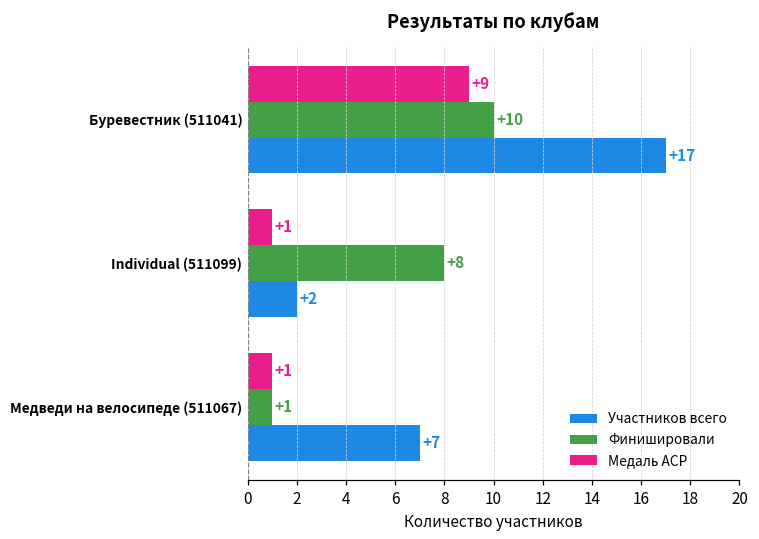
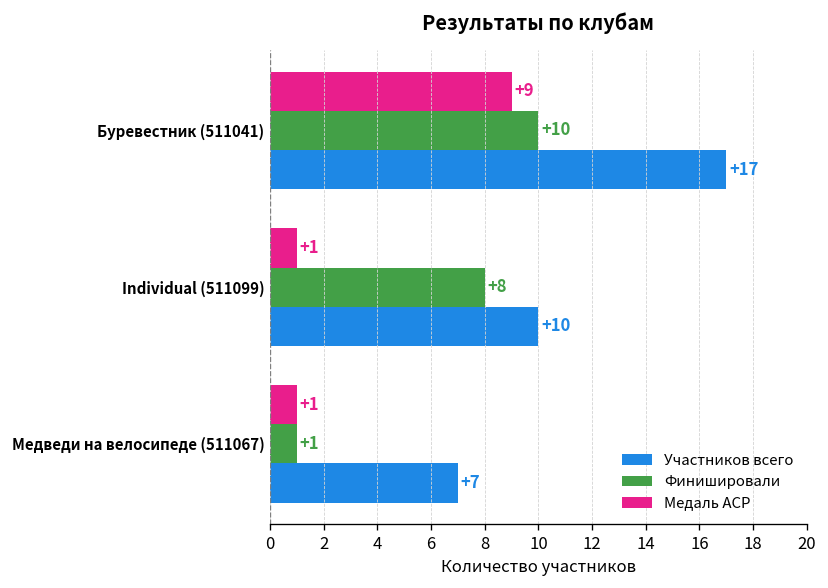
Участников всего, Individual (511099): +2 -> +10
